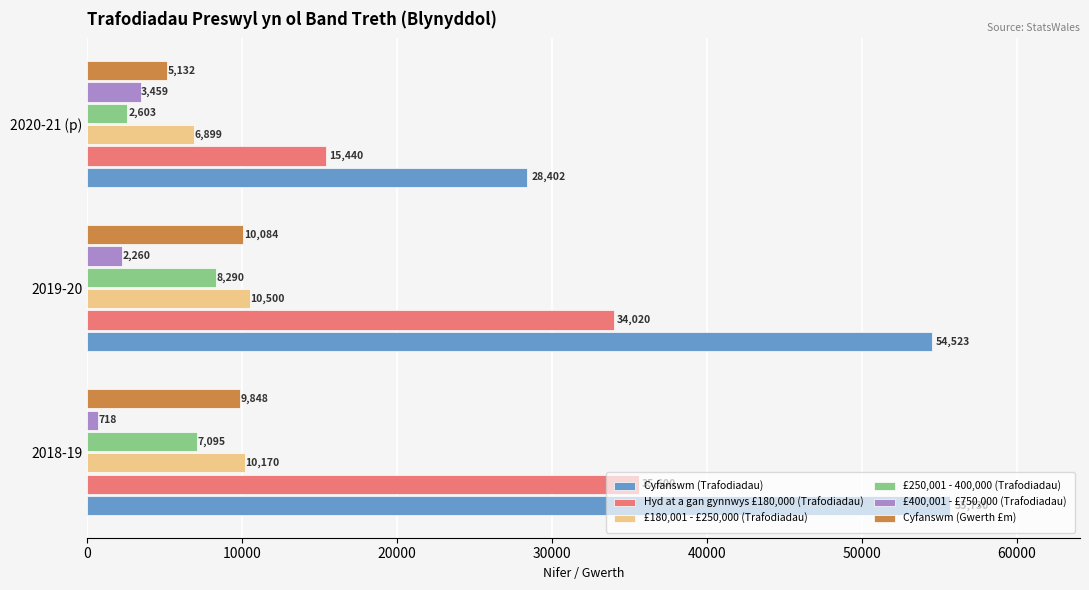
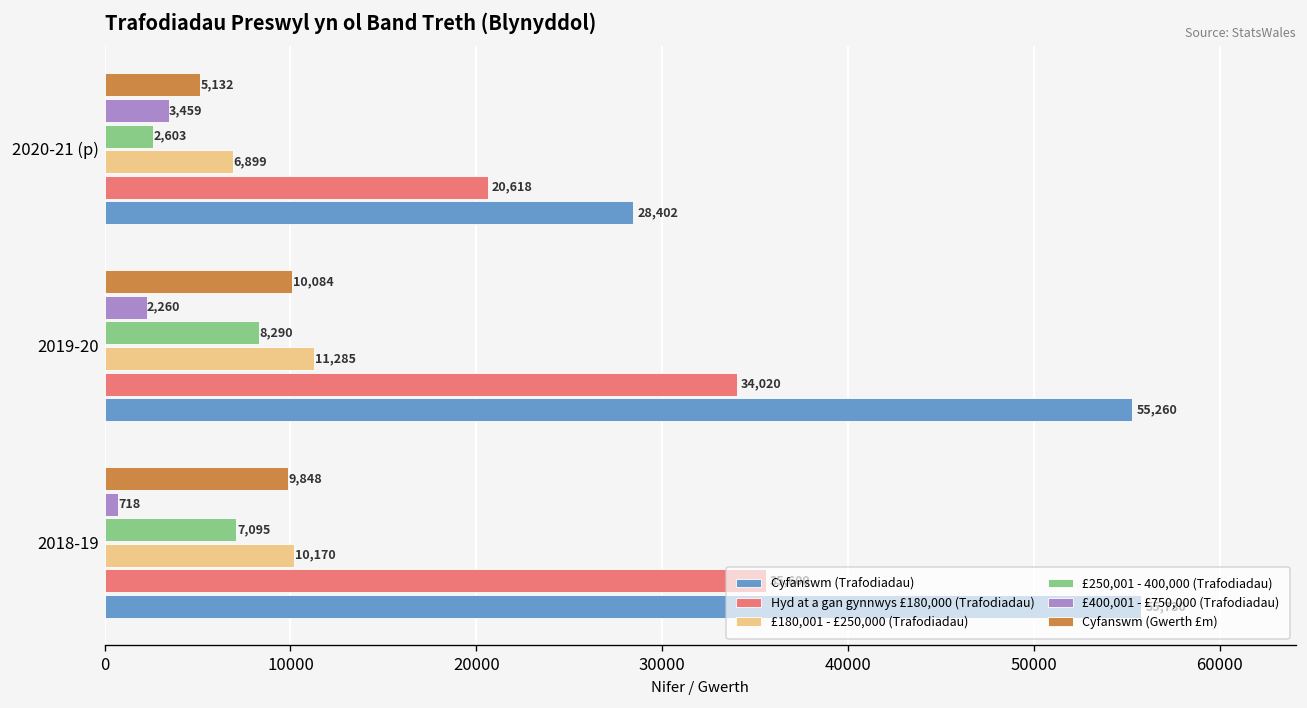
Hyd at a gan gynnwys £180,000 (Trafodiadau), 2020-21 (p): 15,440 -> 20,618
£180,001 - £250,000 (Trafodiadau), 2019-20: 10,500 -> 11,285
Cyfanswm (Trafodiadau), 2019-20: 54,523 -> 55,260
